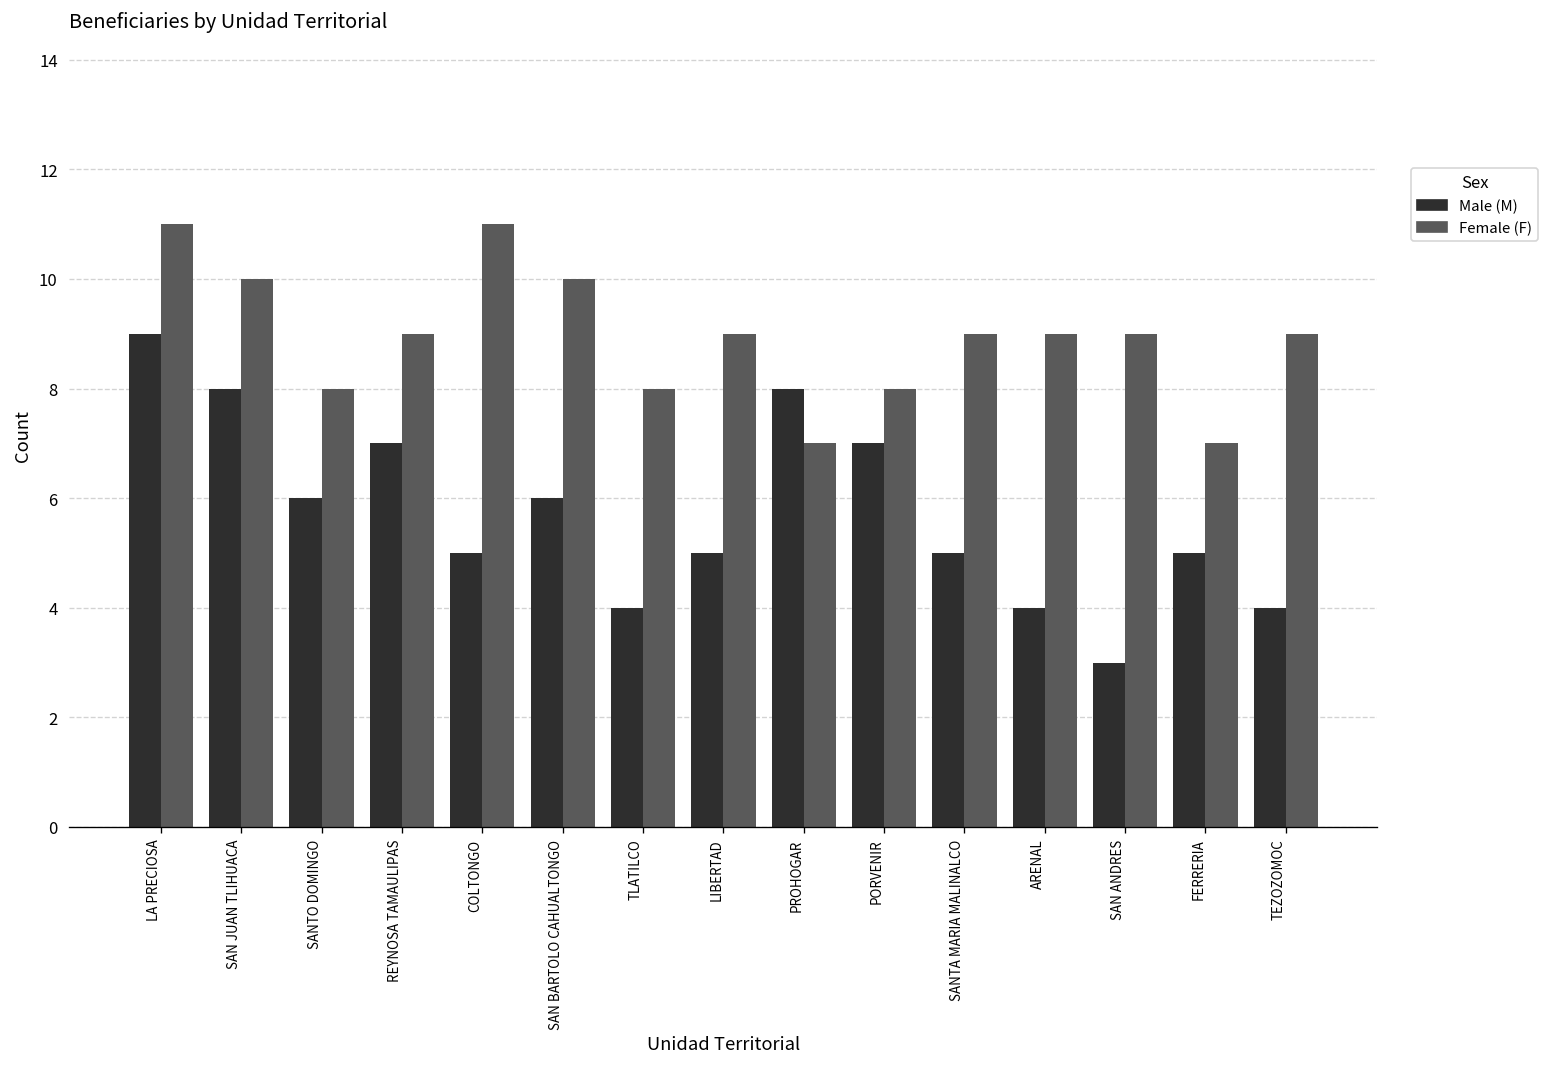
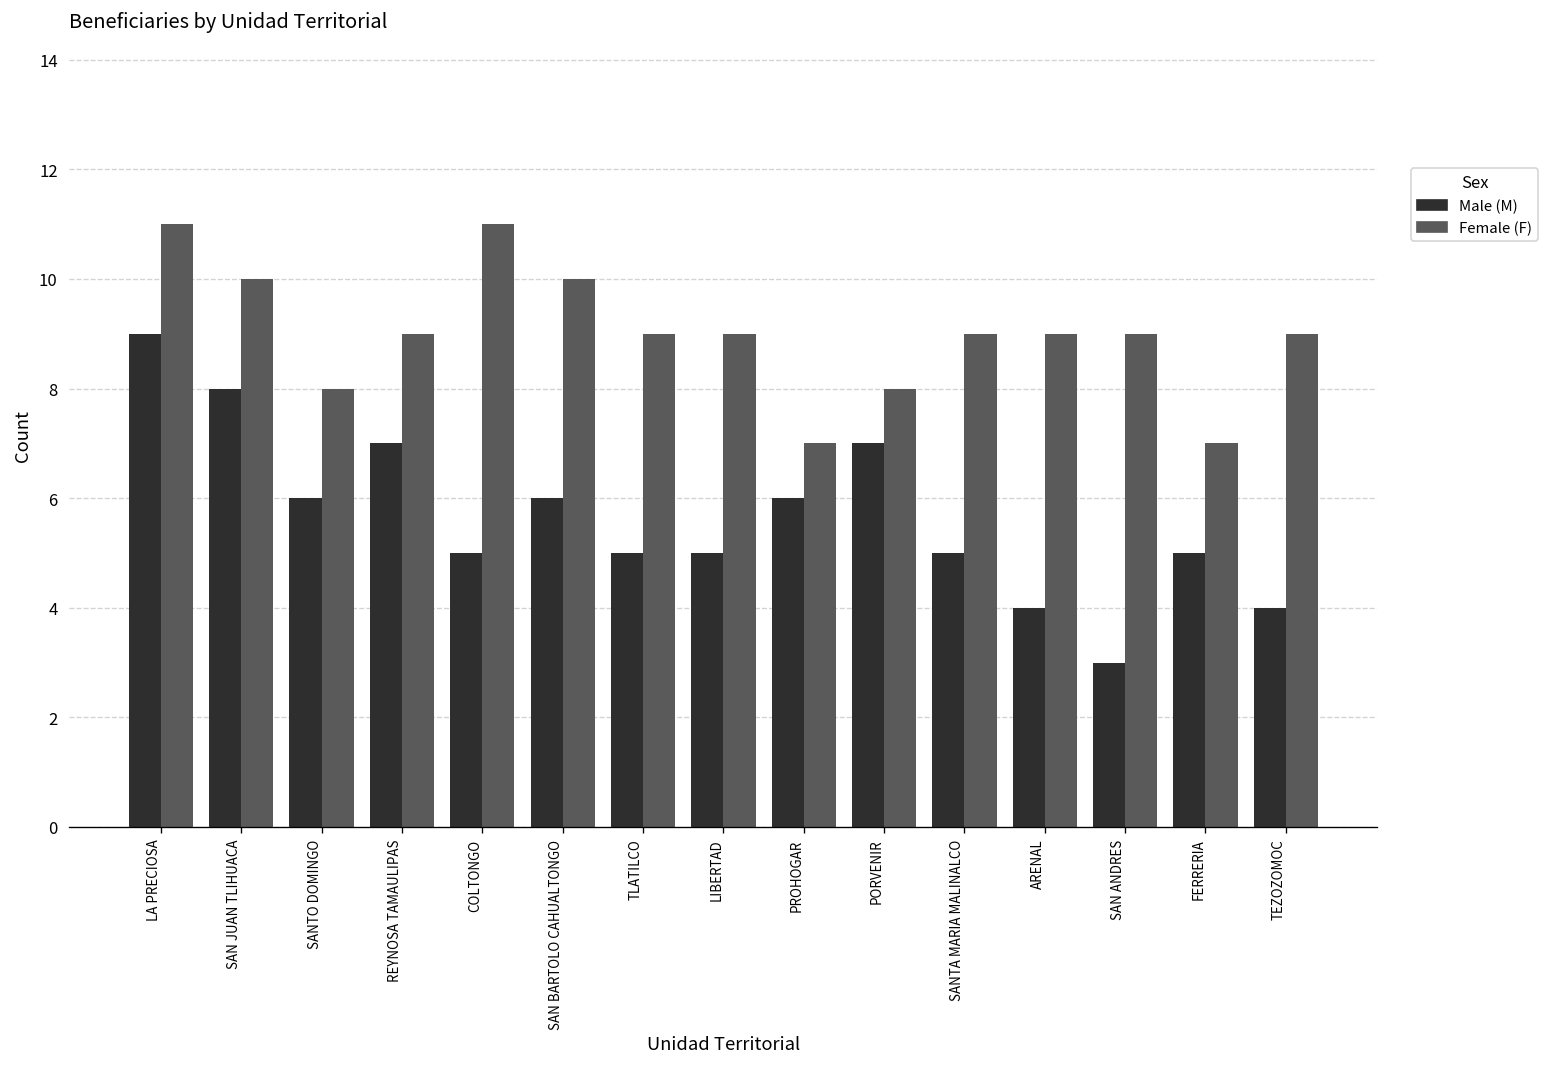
Male (M), TLATILCO: 4 -> 5
Female (F), TLATILCO: 8 -> 9
Male (M), PROHOGAR: 8 -> 6
